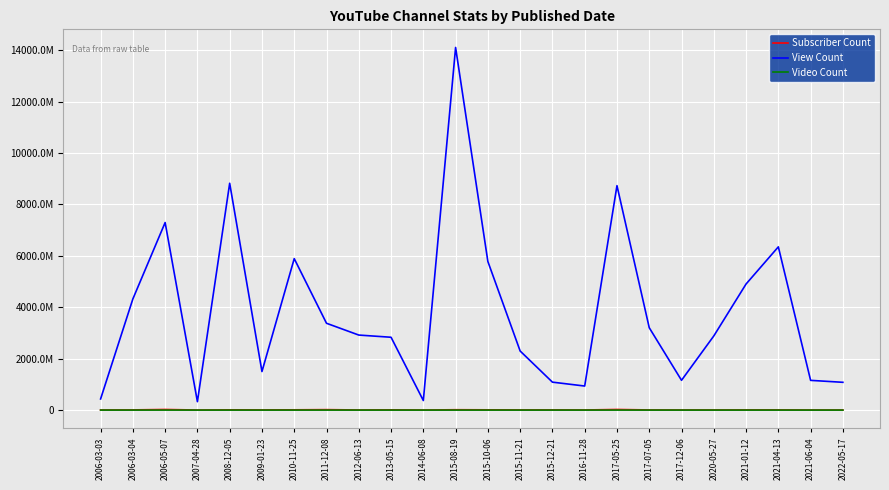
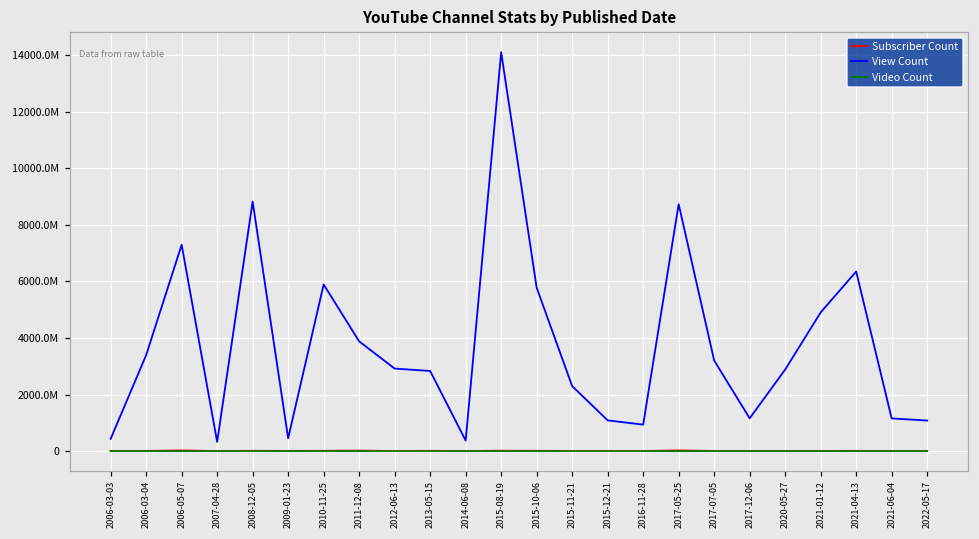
View Count, 2006-03-04: 4300000000 -> 3400000000
View Count, 2009-01-23: 1500000000 -> 500000000
View Count, 2011-12-08: 3400000000 -> 3900000000
